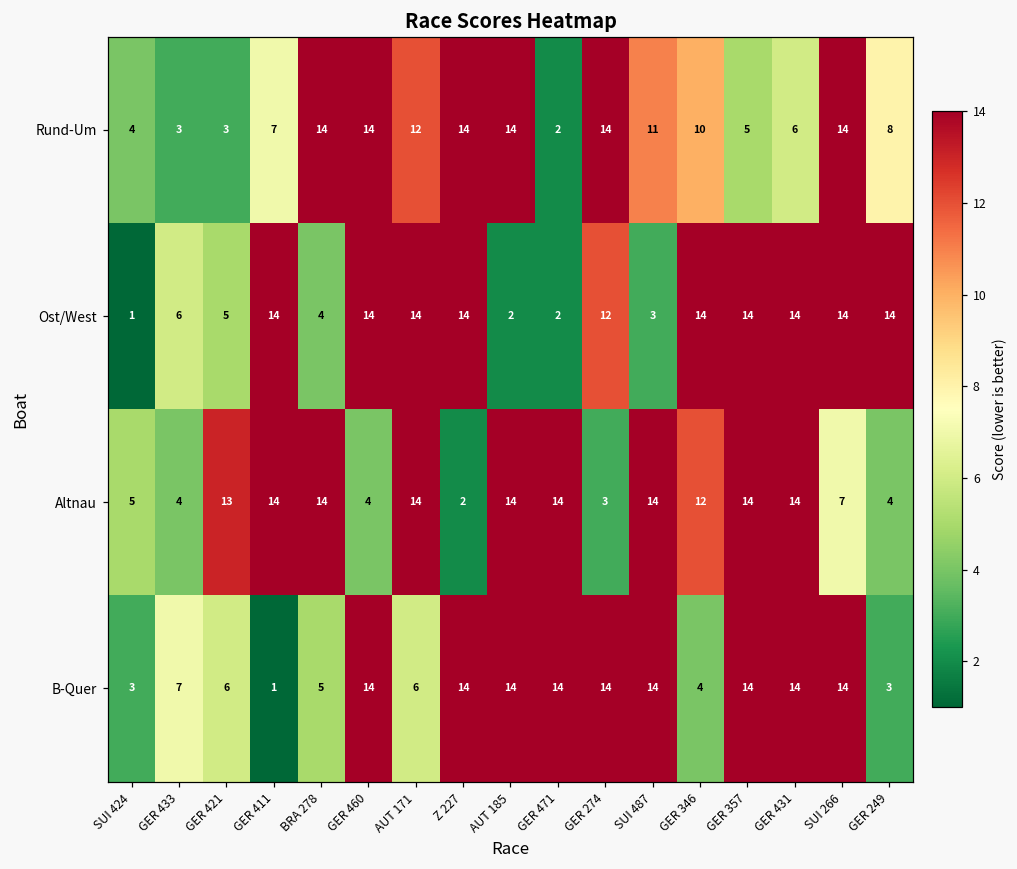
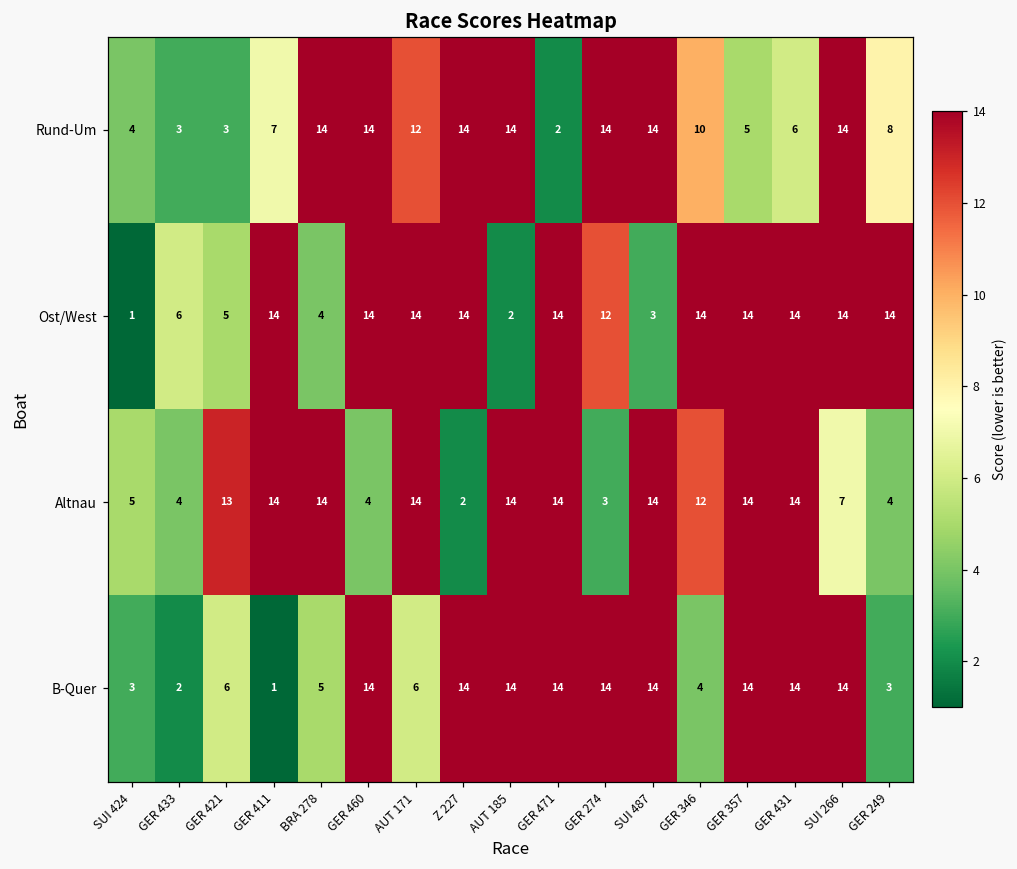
Rund-Um, SUI 487: 11 -> 14
Ost/West, GER 471: 2 -> 14
B-Quer, GER 433: 7 -> 2
